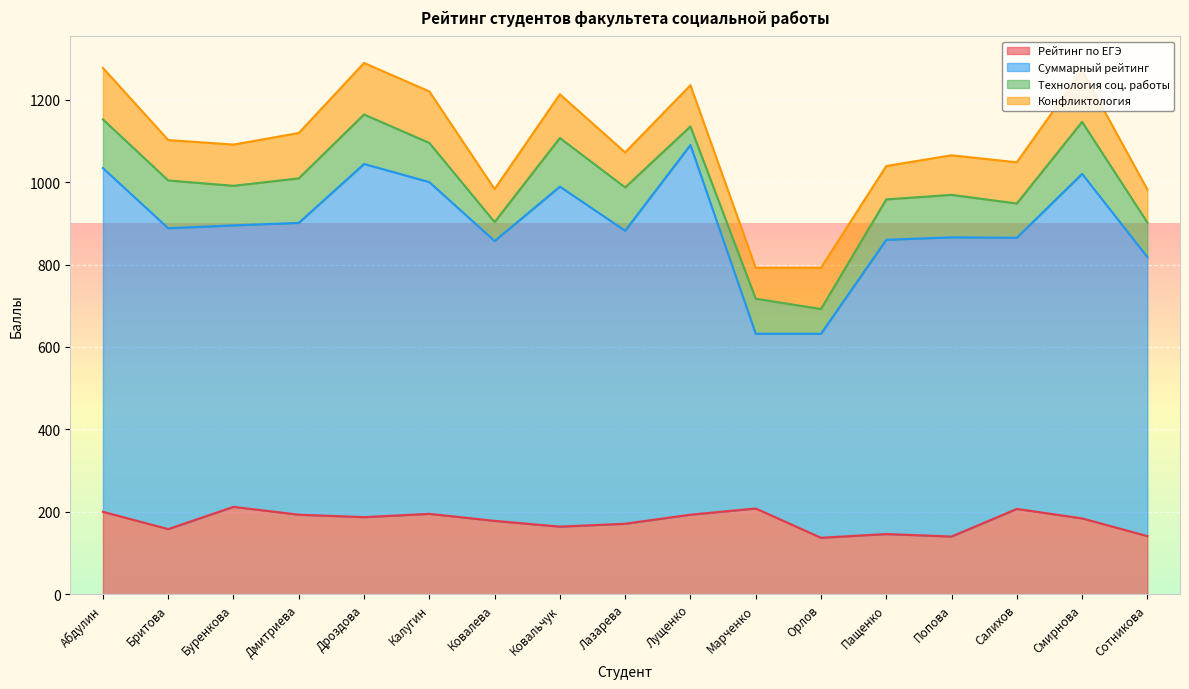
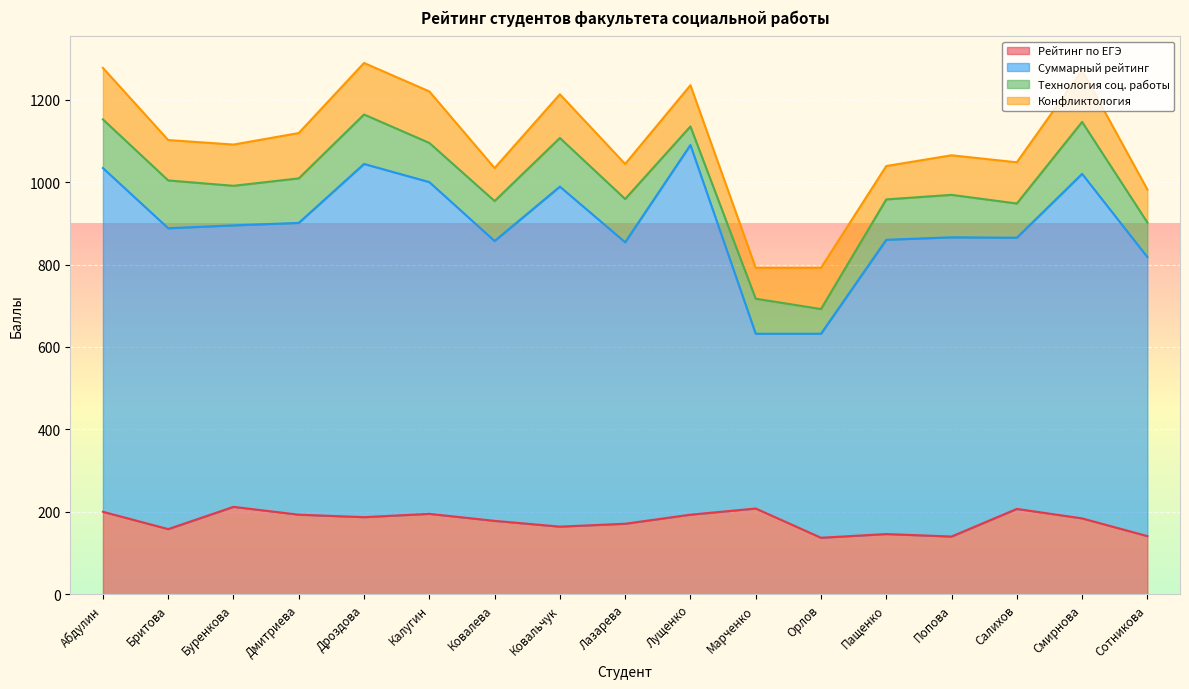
Технология соц. работы, Ковалева: 50 -> 100
Суммарный рейтинг, Лазарева: 710 -> 680
